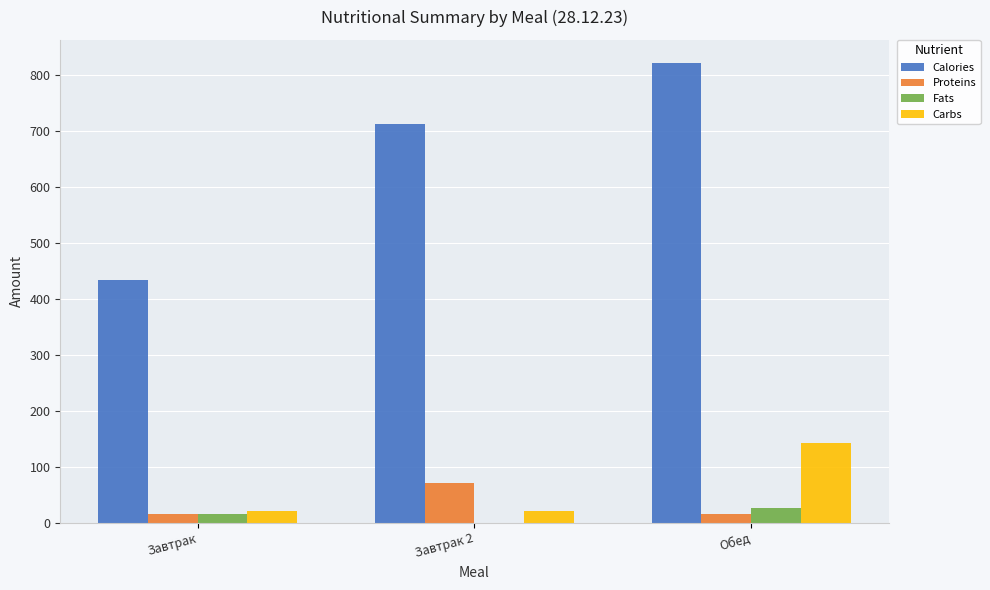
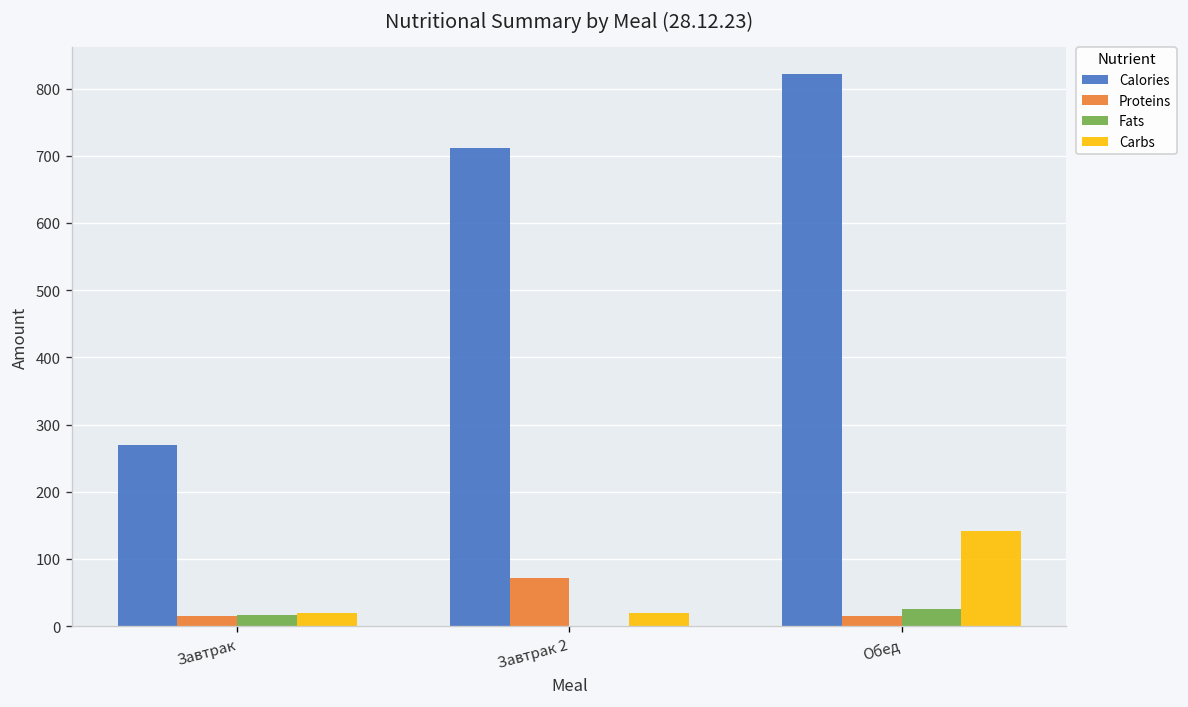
Calories, Завтрак: 430 -> 270
